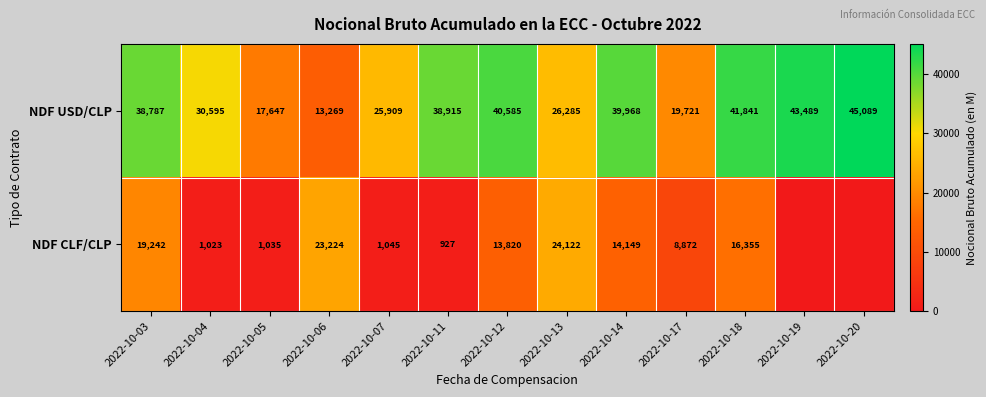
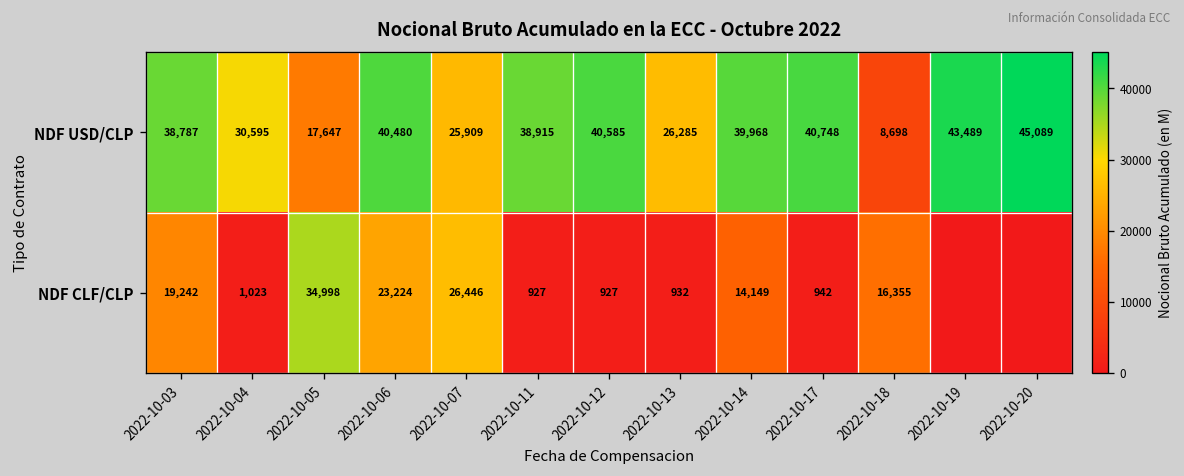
NDF USD/CLP, 2022-10-06: 13,269 -> 40,480
NDF USD/CLP, 2022-10-17: 19,721 -> 40,748
NDF USD/CLP, 2022-10-18: 41,841 -> 8,698
NDF CLF/CLP, 2022-10-05: 1,035 -> 34,998
NDF CLF/CLP, 2022-10-07: 1,045 -> 26,446
NDF CLF/CLP, 2022-10-12: 13,820 -> 927
NDF CLF/CLP, 2022-10-13: 24,122 -> 932
NDF CLF/CLP, 2022-10-17: 8,872 -> 942
